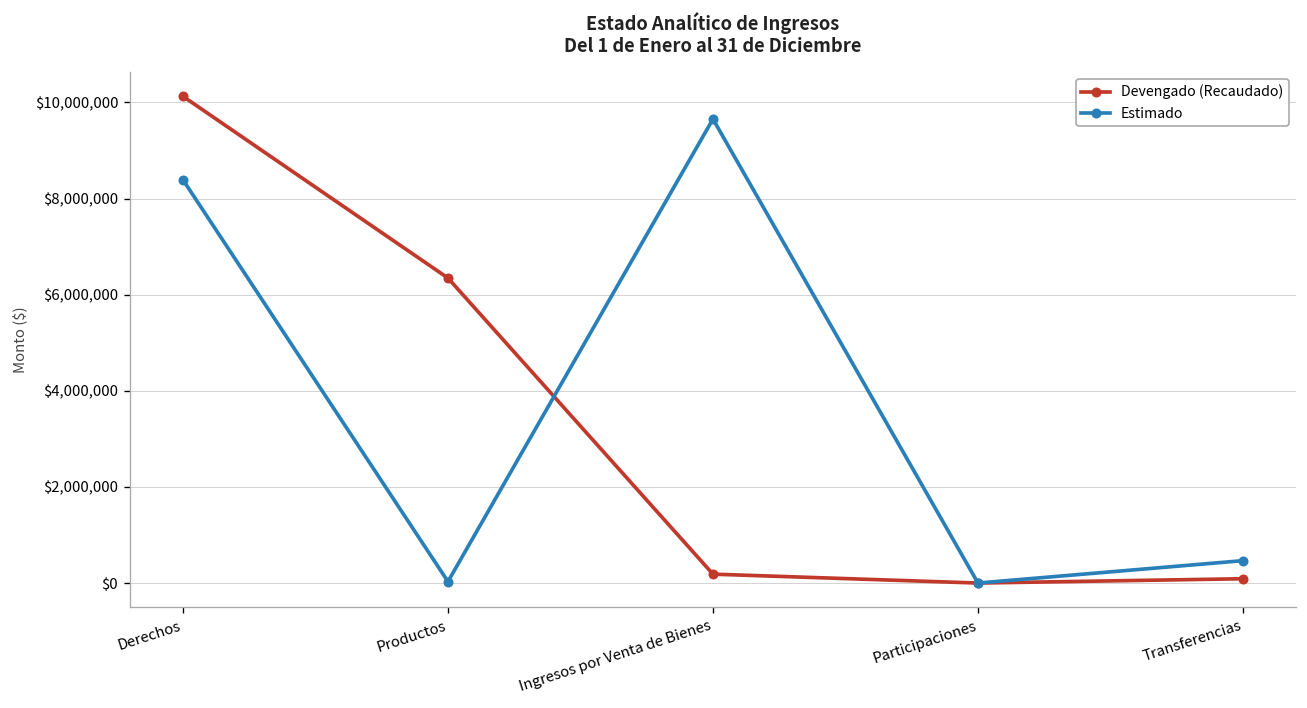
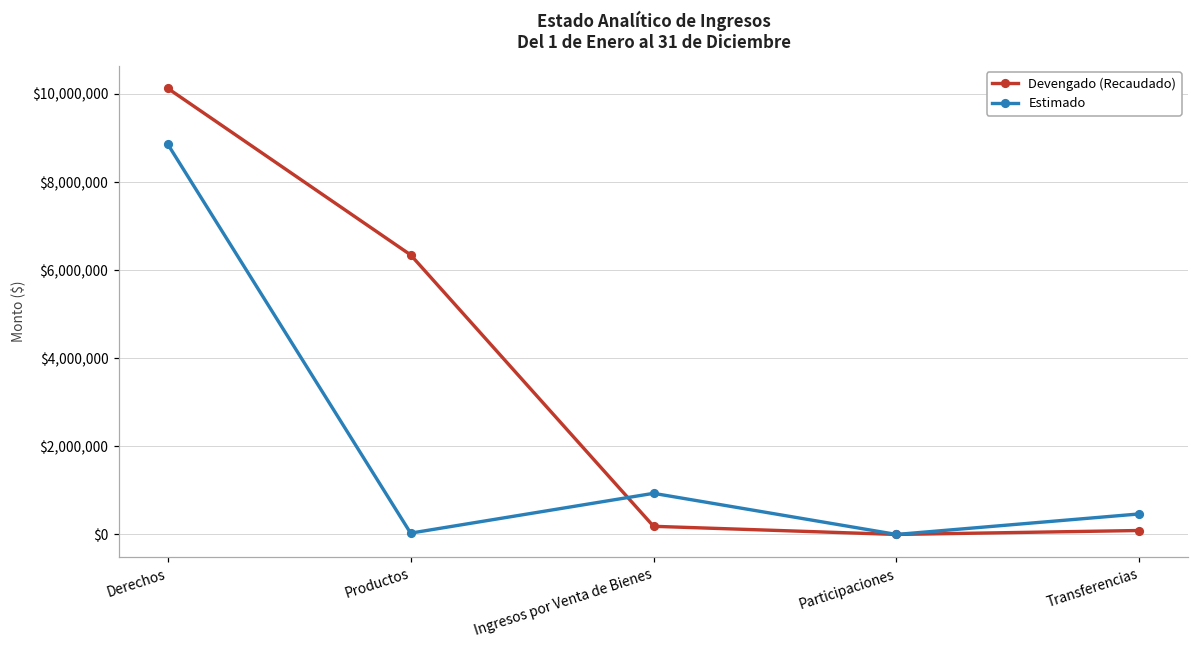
Estimado, Derechos: $8,400,000 -> $8,900,000
Estimado, Ingresos por Venta de Bienes: $9,700,000 -> $900,000
